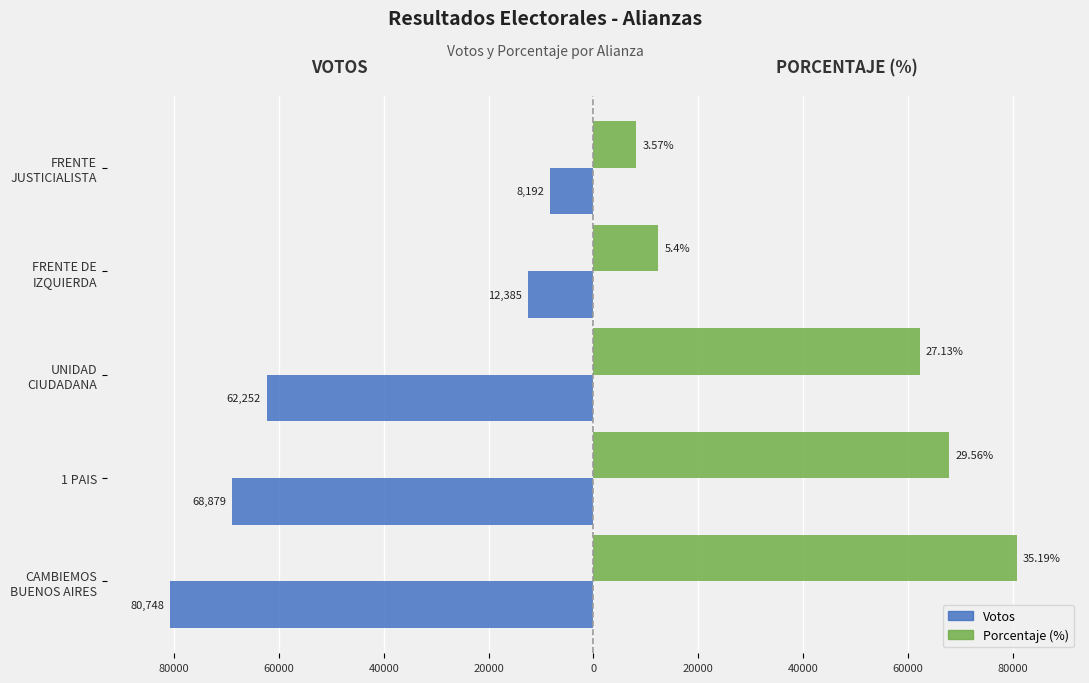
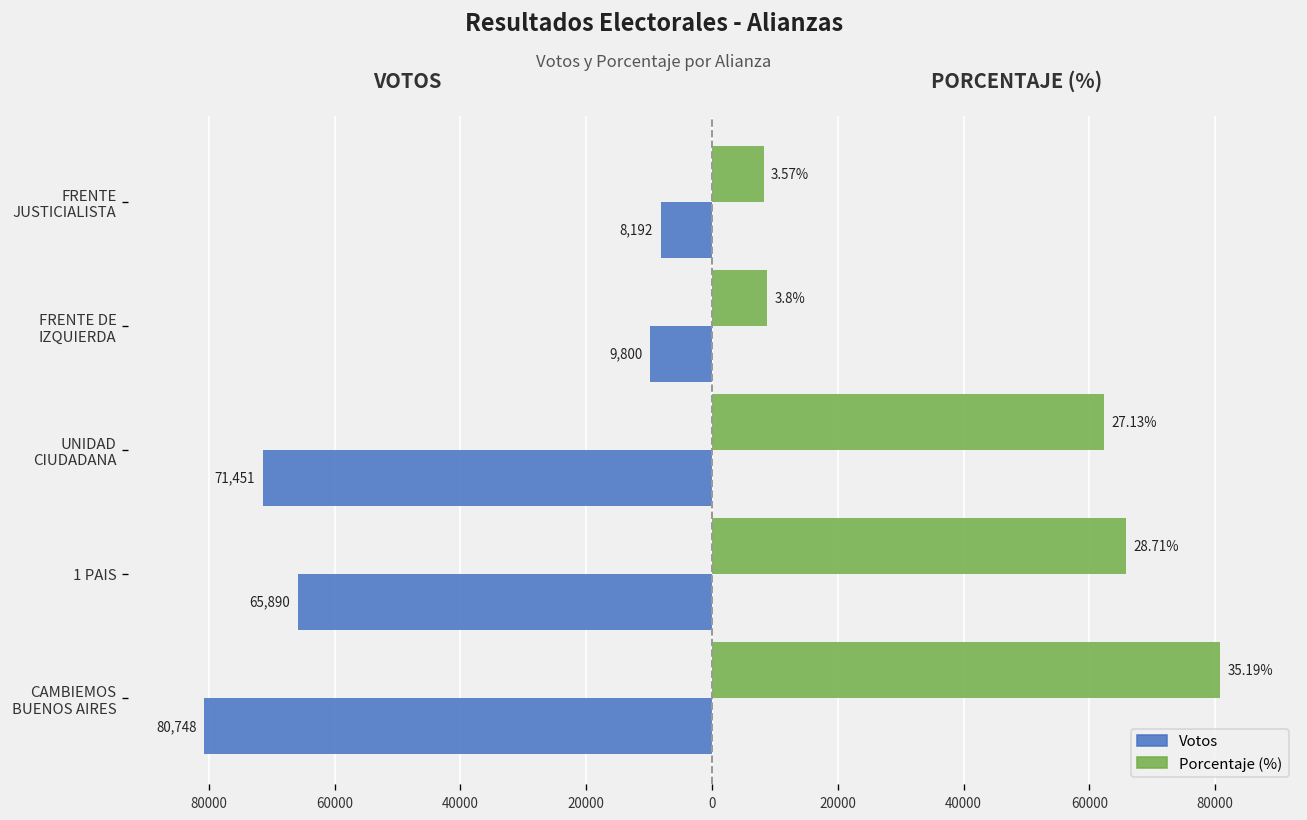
Porcentaje (%), FRENTE DE IZQUIERDA: 5.4% -> 3.8%
Votos, FRENTE DE IZQUIERDA: 12,385 -> 9,800
Votos, UNIDAD CIUDADANA: 62,252 -> 71,451
Porcentaje (%), 1 PAIS: 29.56% -> 28.71%
Votos, 1 PAIS: 68,879 -> 65,890
